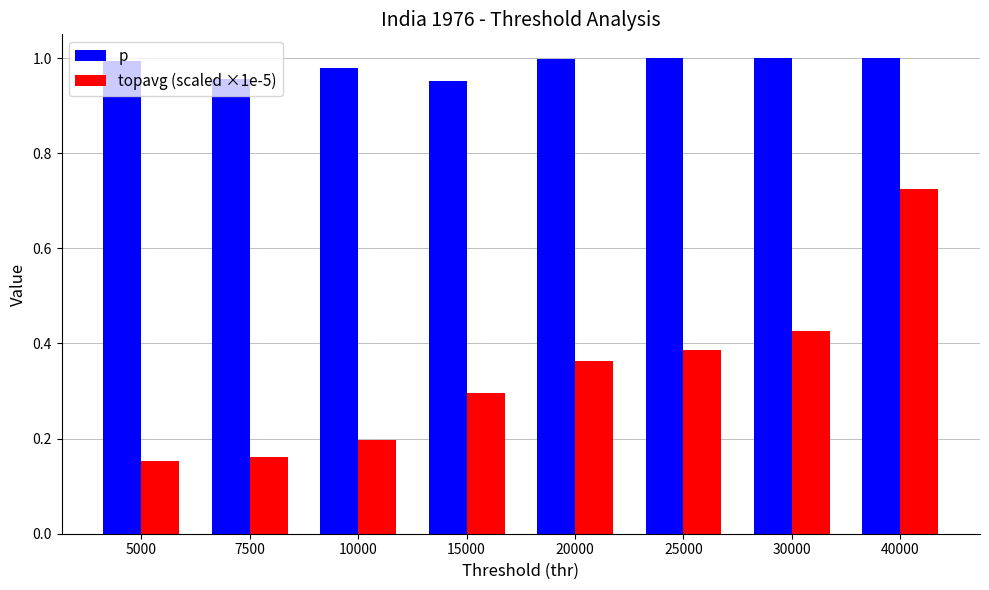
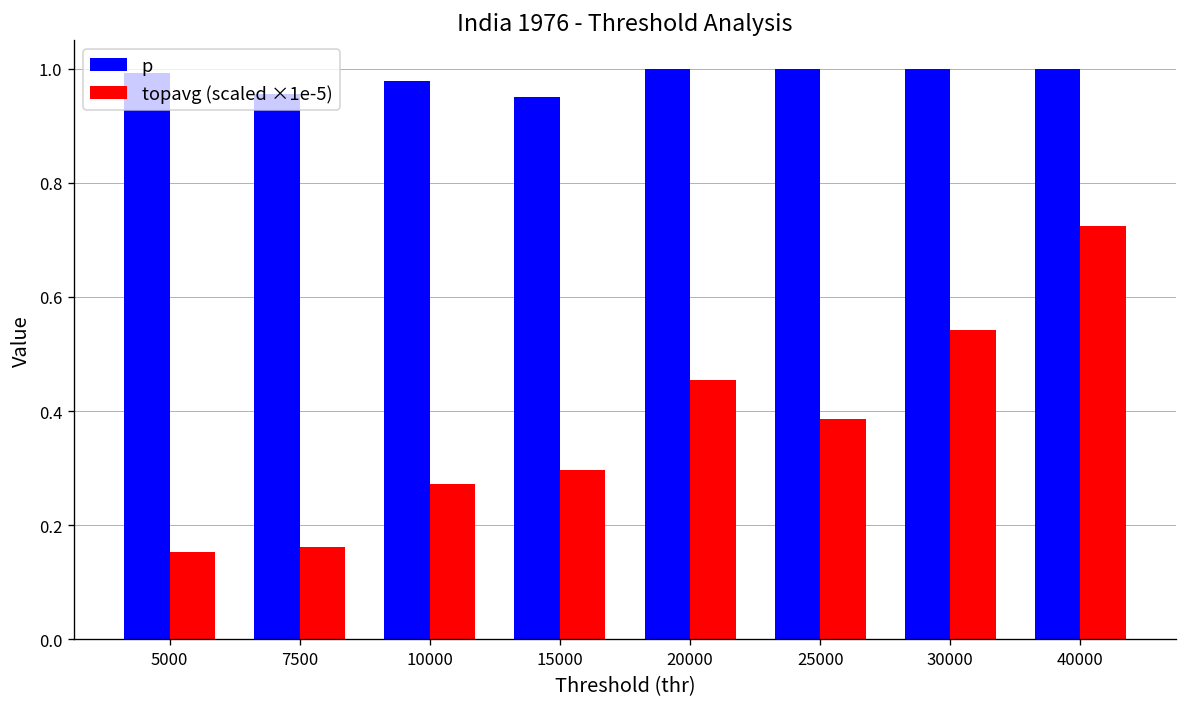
topavg (scaled ×1e-5), 10000: 0.20 -> 0.27
topavg (scaled ×1e-5), 20000: 0.36 -> 0.45
topavg (scaled ×1e-5), 30000: 0.43 -> 0.54
